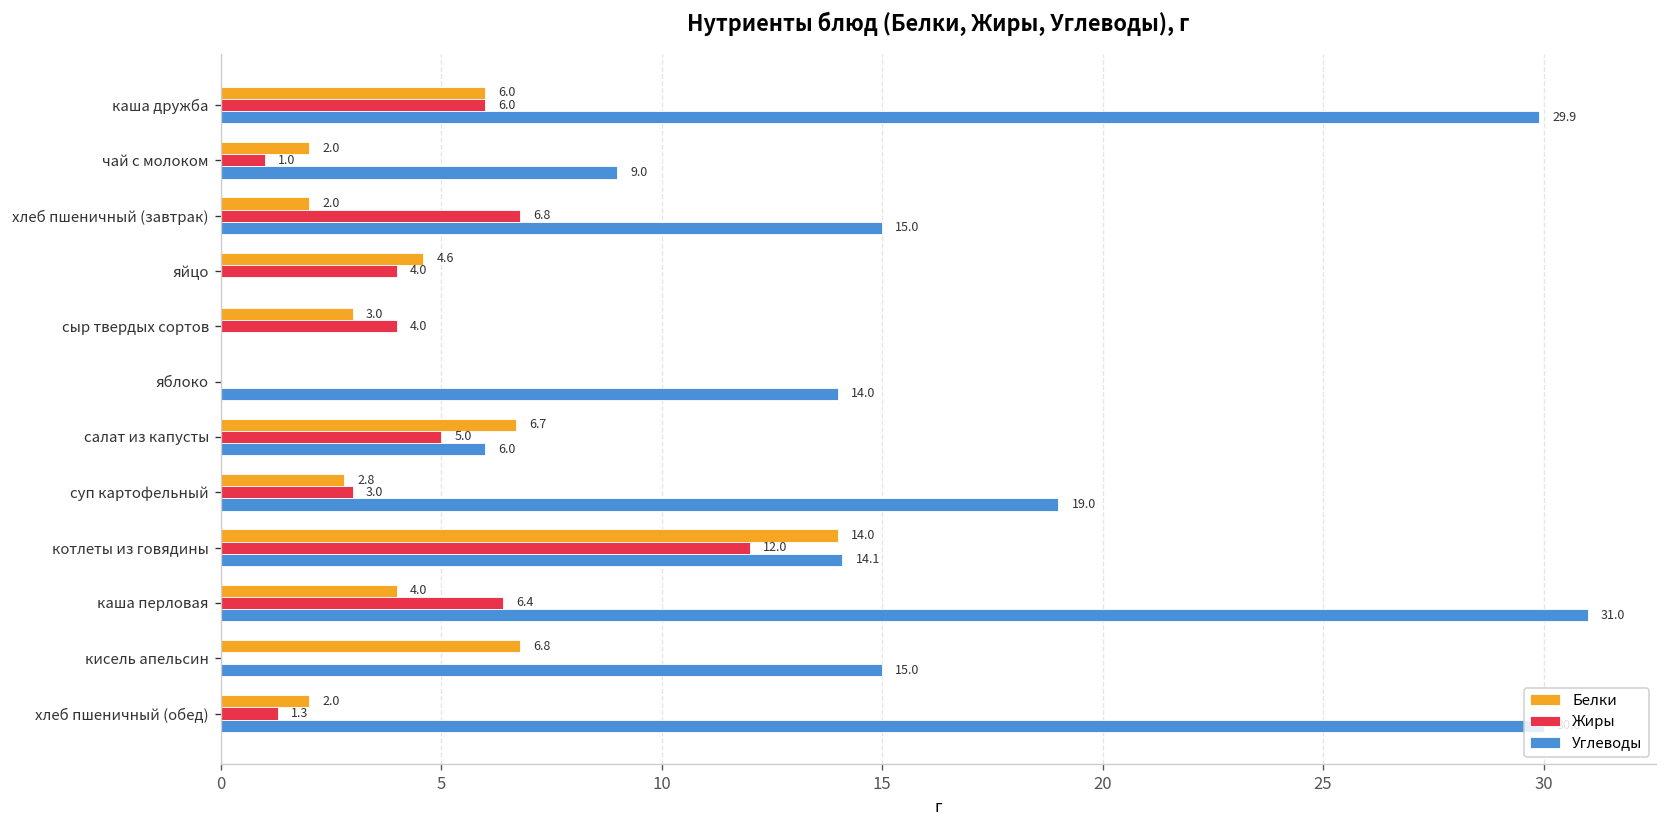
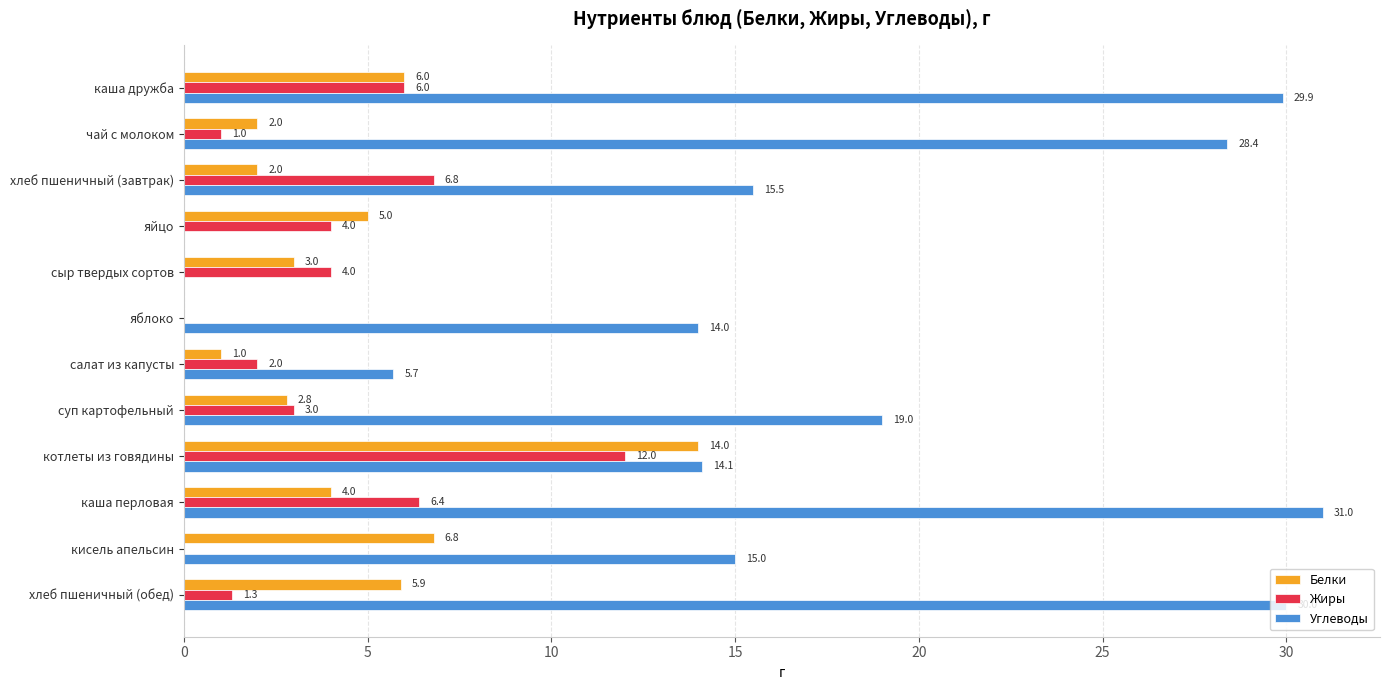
Углеводы, чай с молоком: 9.0 -> 28.4
Углеводы, хлеб пшеничный (завтрак): 15.0 -> 15.5
Белки, яйцо: 4.6 -> 5.0
Белки, салат из капусты: 6.7 -> 1.0
Жиры, салат из капусты: 5.0 -> 2.0
Углеводы, салат из капусты: 6.0 -> 5.7
Белки, хлеб пшеничный (обед): 2.0 -> 5.9
